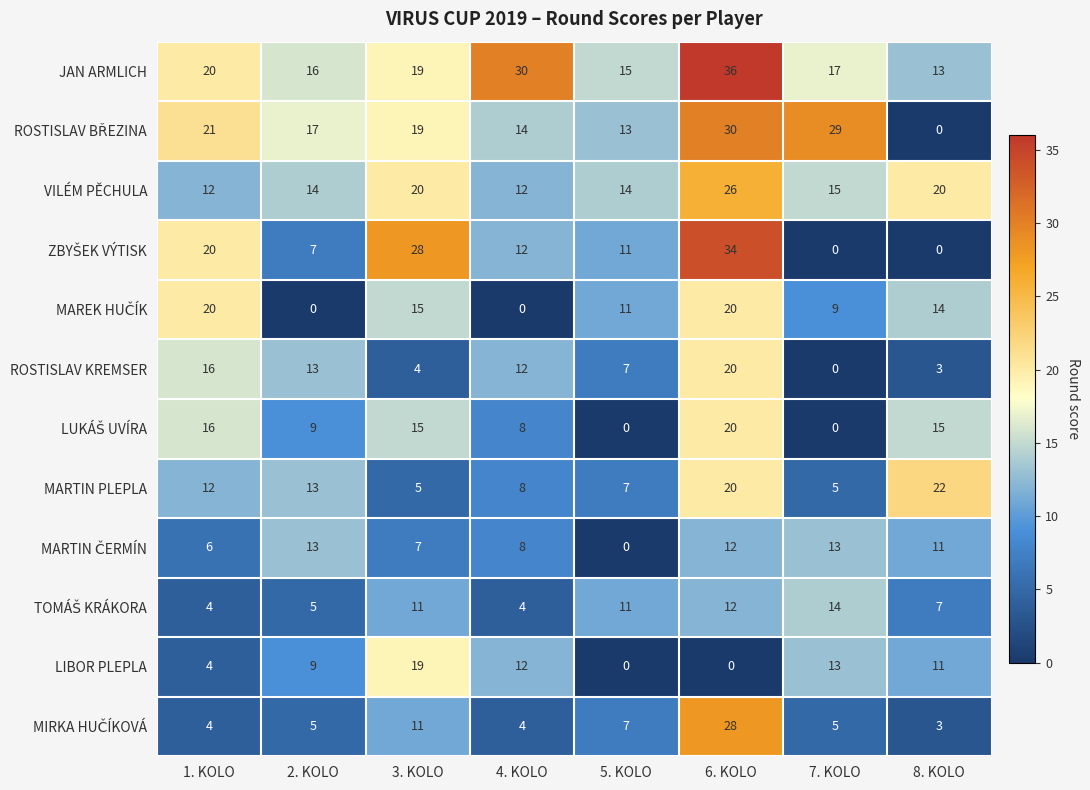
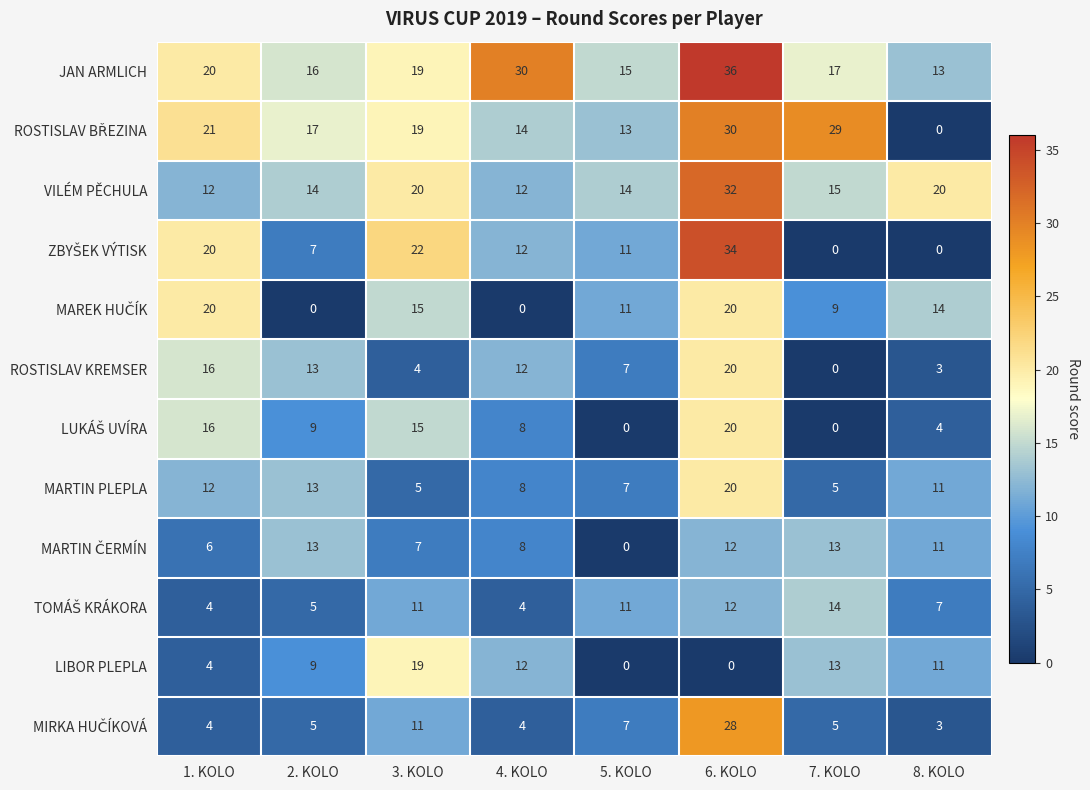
VILÉM PĚCHULA, 6. KOLO: 26 -> 32
ZBYŠEK VÝTISK, 3. KOLO: 28 -> 22
LUKÁŠ UVÍRA, 8. KOLO: 15 -> 4
MARTIN PLEPLA, 8. KOLO: 22 -> 11
